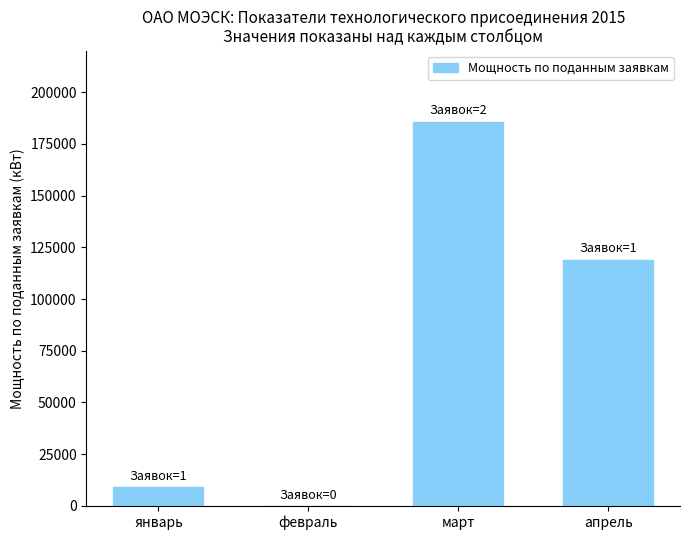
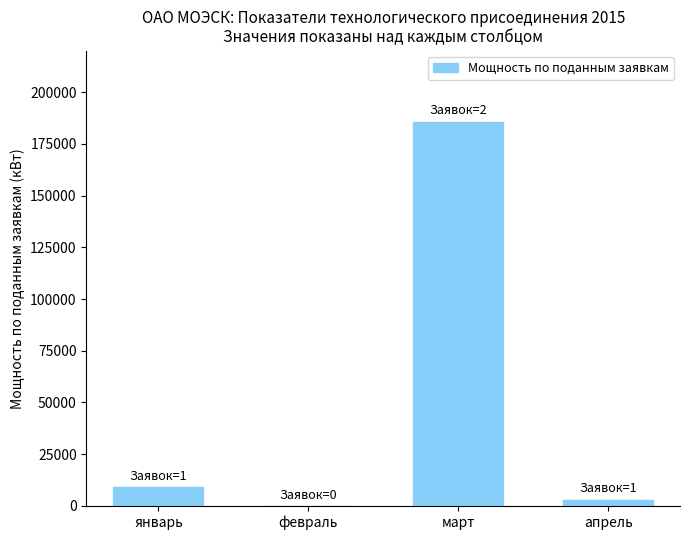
апрель: 119000 -> 3000
